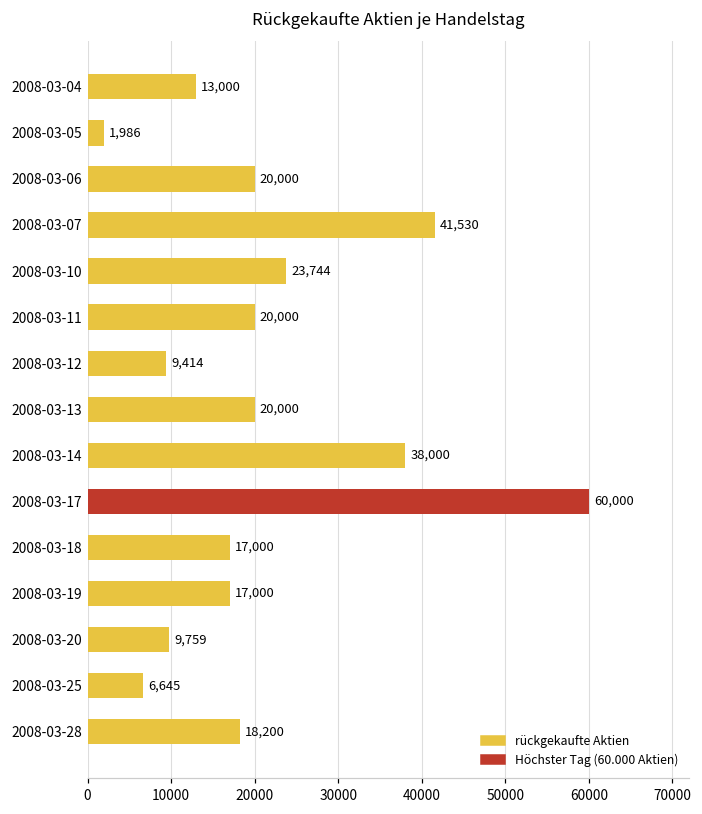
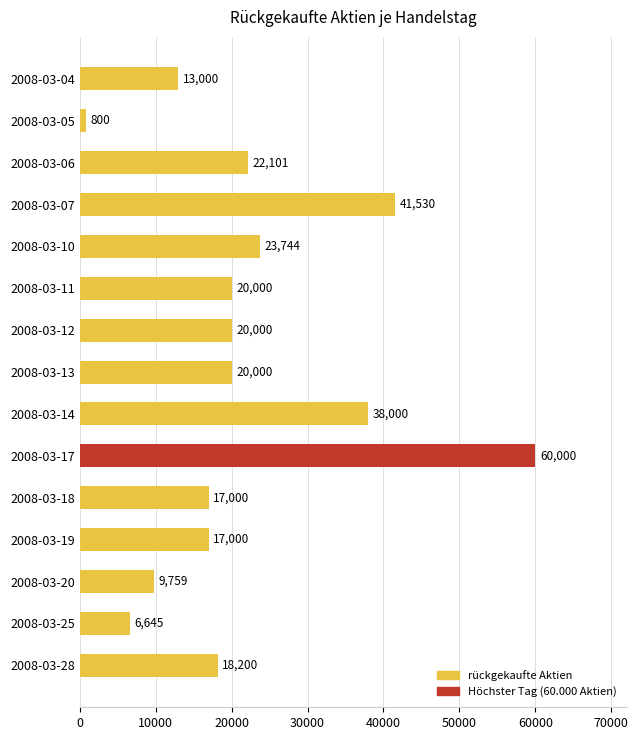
2008-03-05: 1,986 -> 800
2008-03-06: 20,000 -> 22,101
2008-03-12: 9,414 -> 20,000
